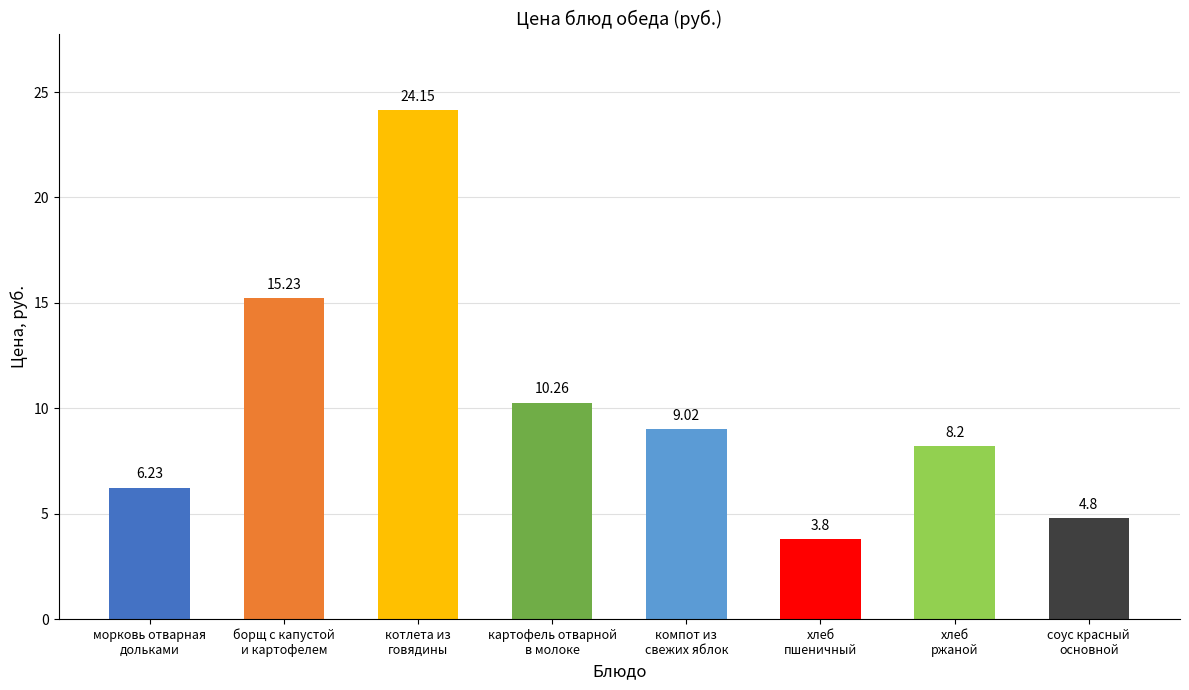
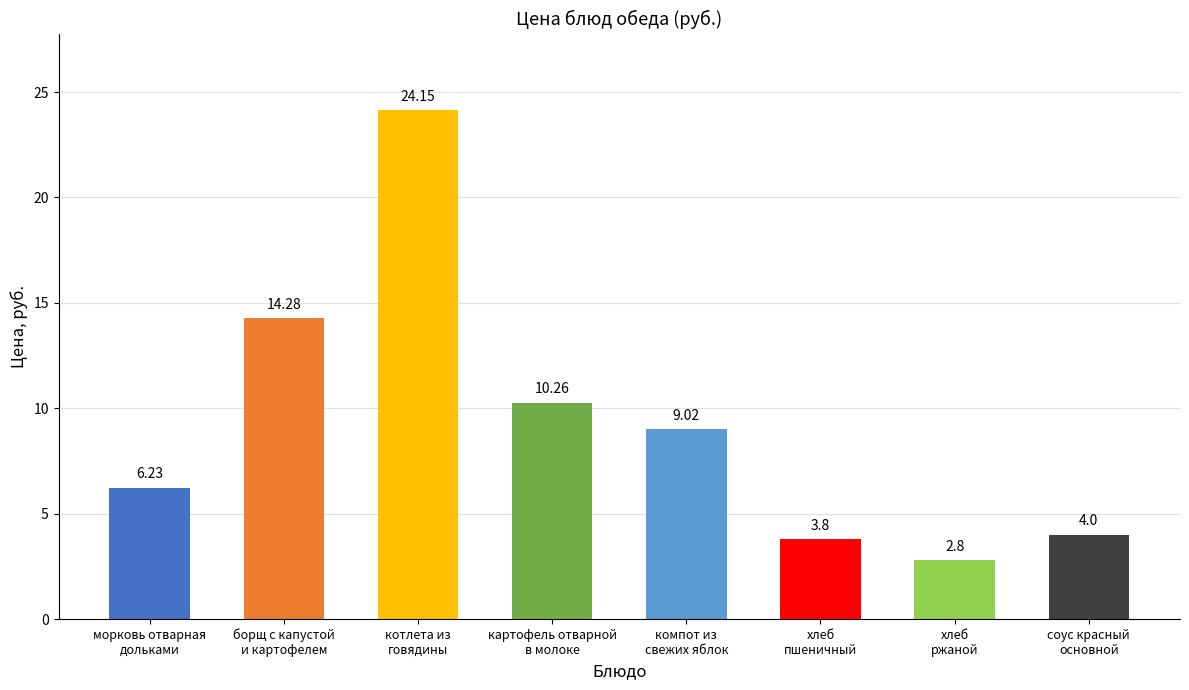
борщ с капустой и картофелем: 15.23 -> 14.28
хлеб ржаной: 8.2 -> 2.8
соус красный основной: 4.8 -> 4.0
